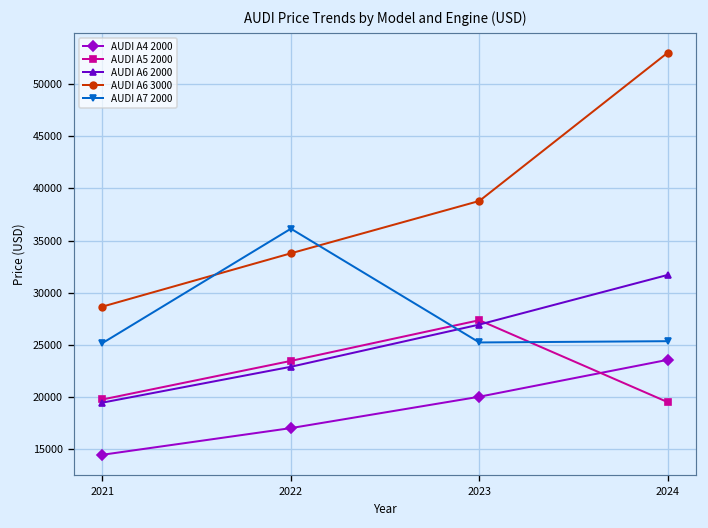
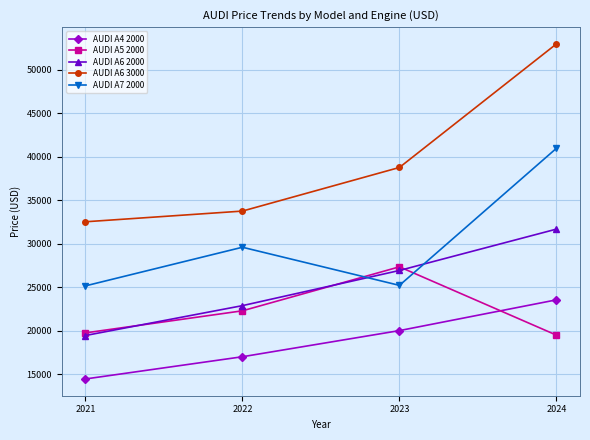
AUDI A6 3000, 2021: 29000 -> 33000
AUDI A5 2000, 2022: 23000 -> 22000
AUDI A7 2000, 2022: 36000 -> 30000
AUDI A7 2000, 2024: 25000 -> 41000
